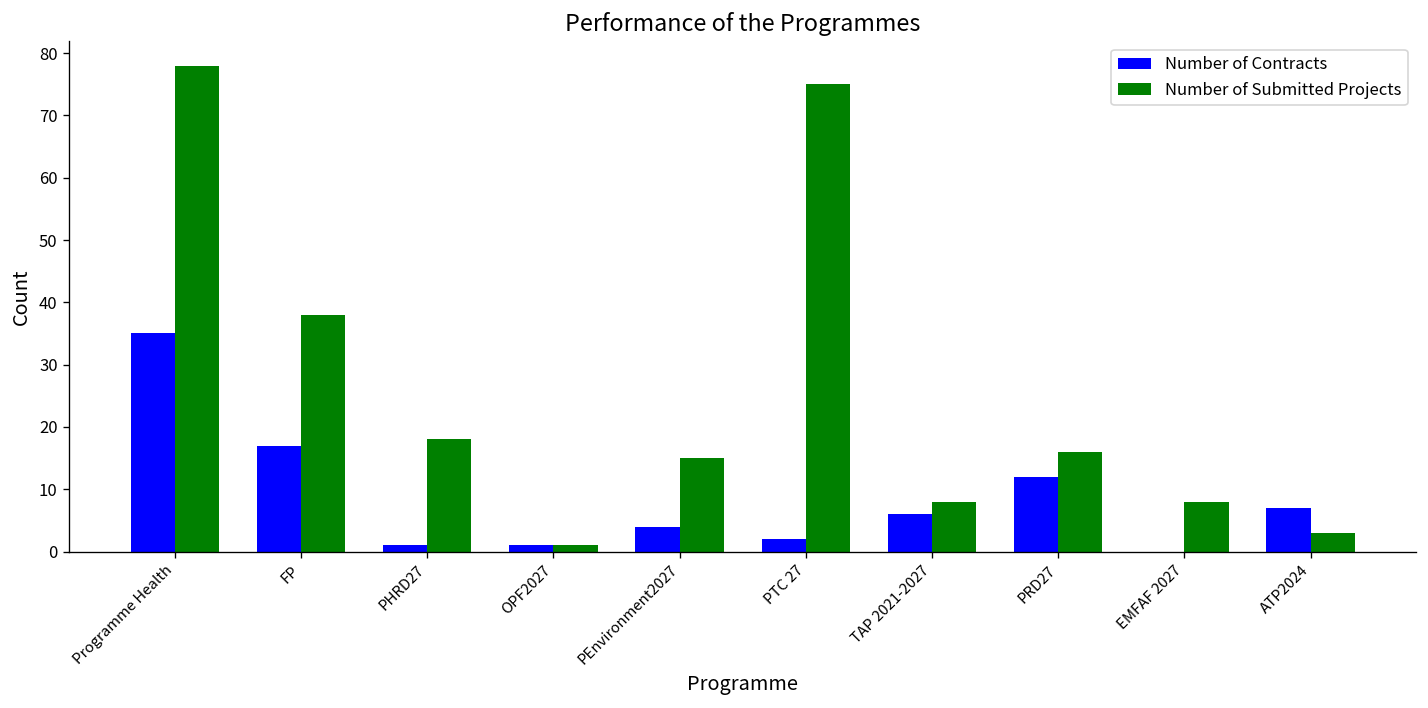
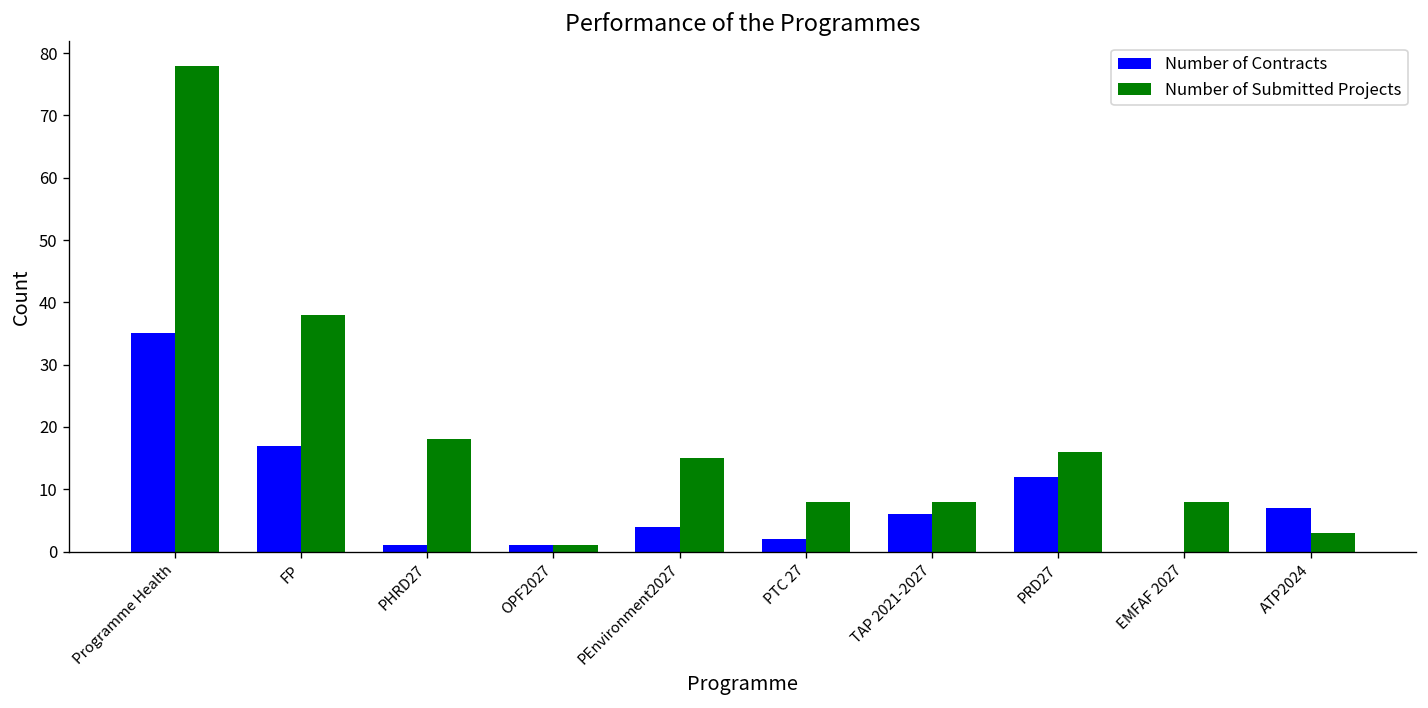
Number of Submitted Projects, PTC 27: 75 -> 8
